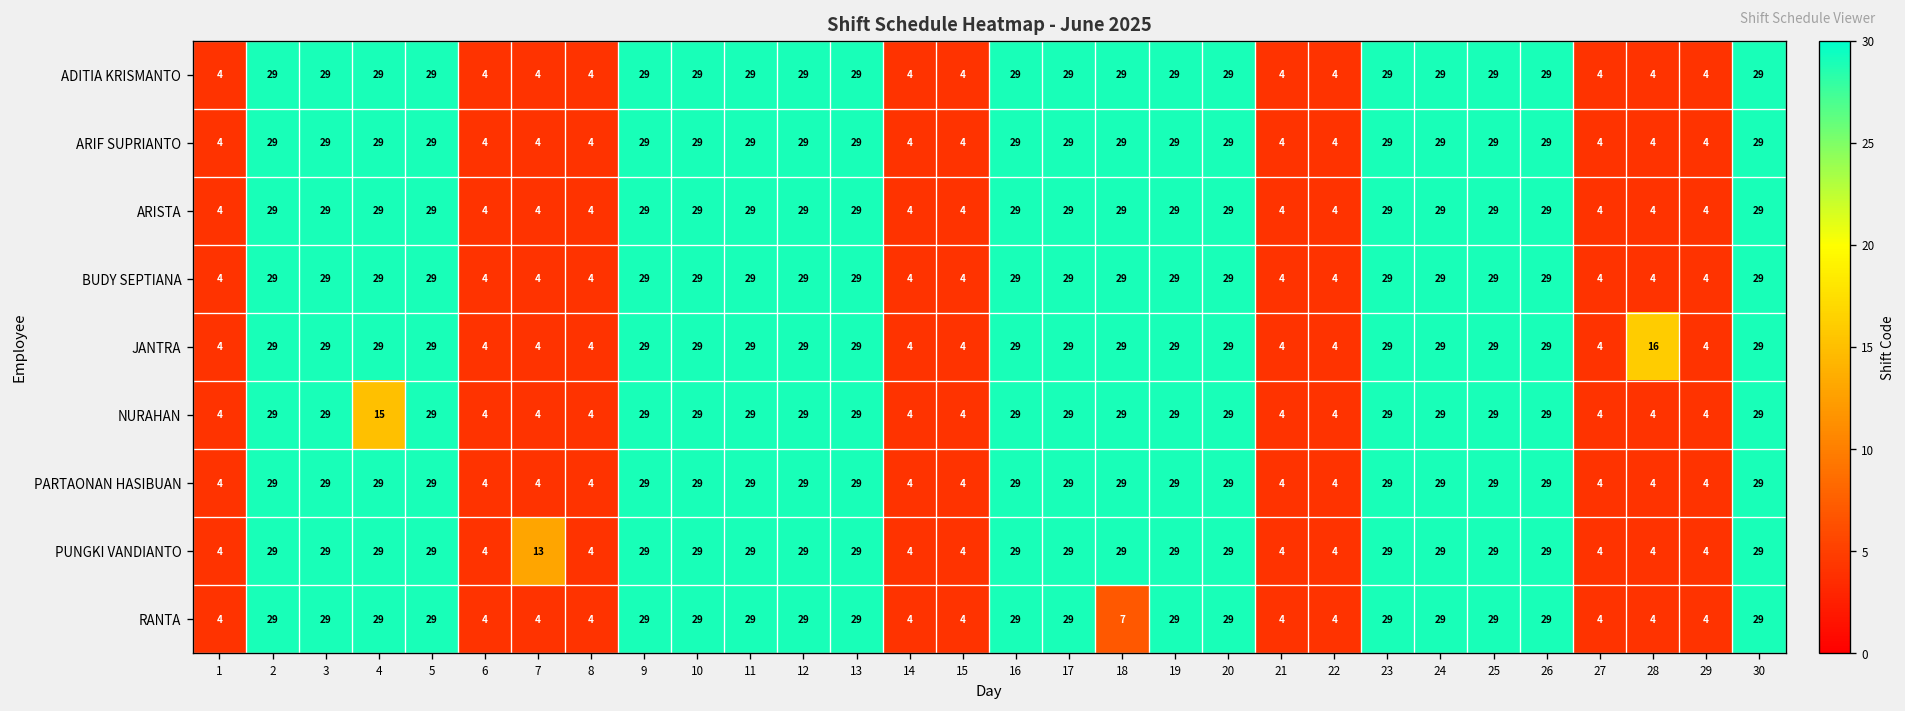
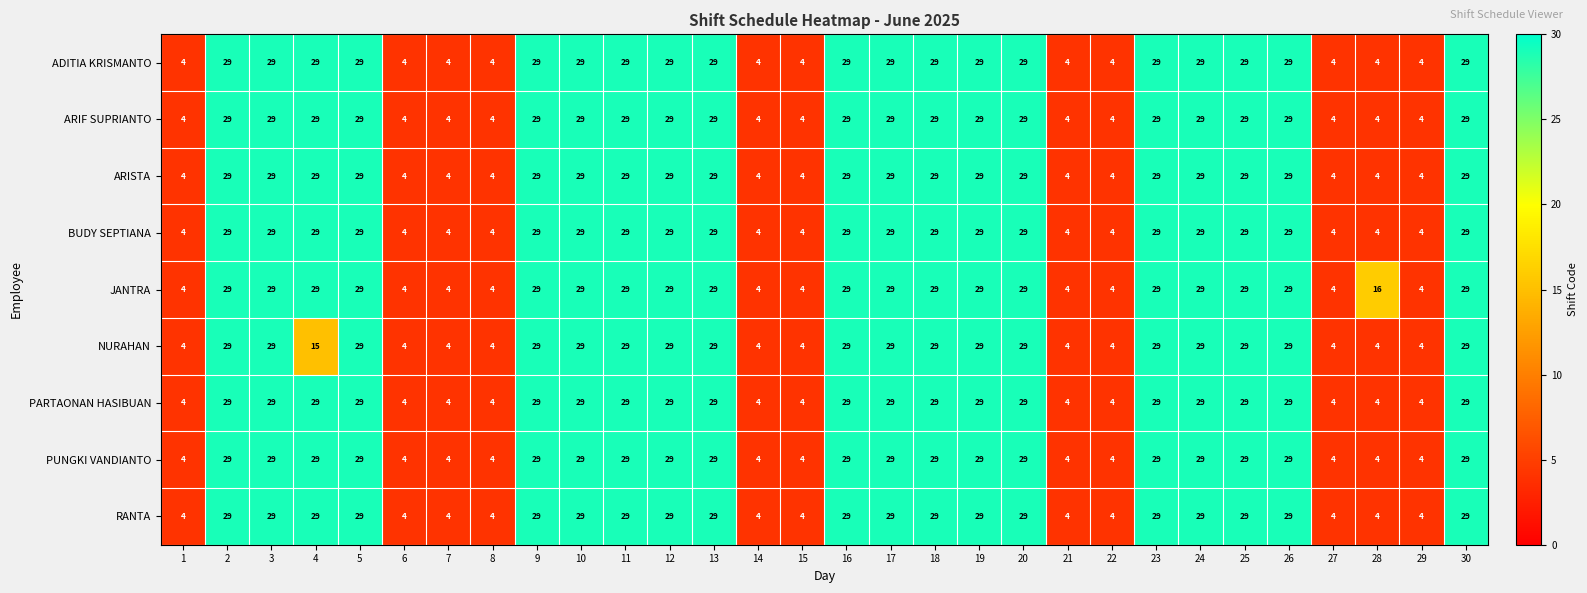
PUNGKI VANDIANTO, 7: 13 -> 4
RANTA, 18: 7 -> 29
